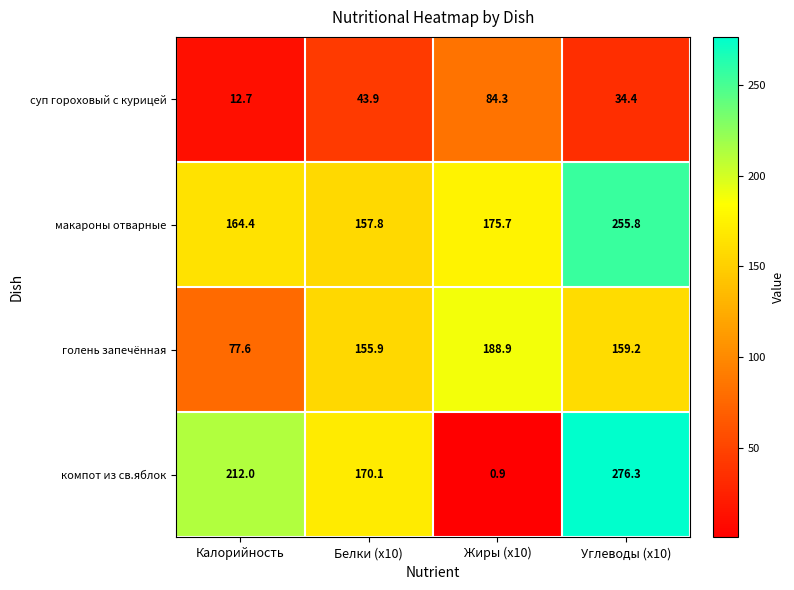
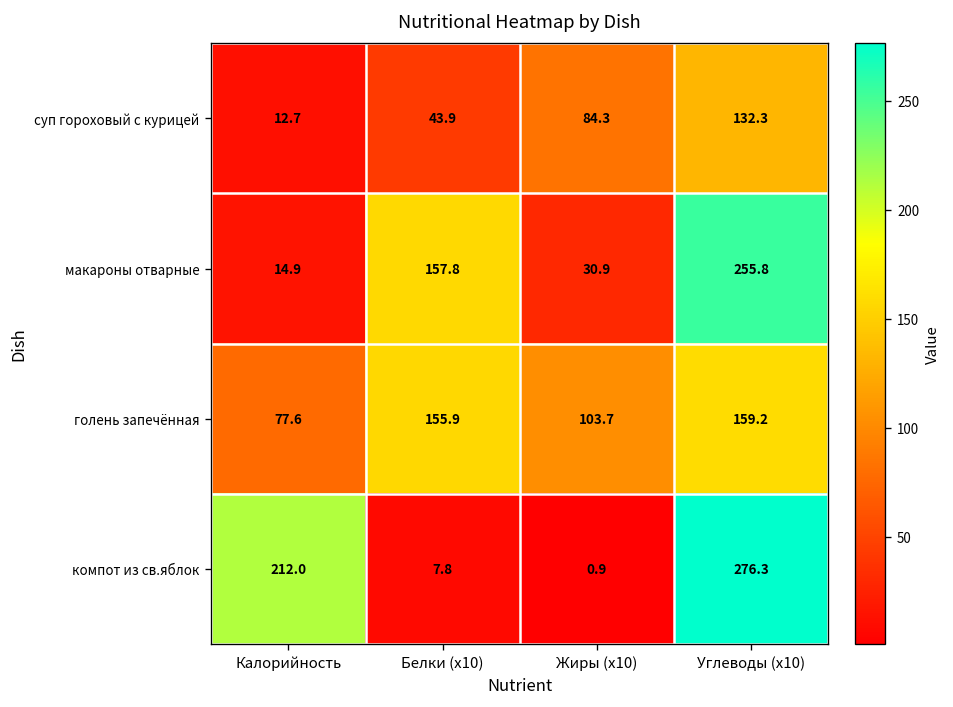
суп гороховый с курицей, Углеводы (х10): 34.4 -> 132.3
макароны отварные, Калорийность: 164.4 -> 14.9
макароны отварные, Жиры (х10): 175.7 -> 30.9
голень запечённая, Жиры (х10): 188.9 -> 103.7
компот из св.яблок, Белки (х10): 170.1 -> 7.8
